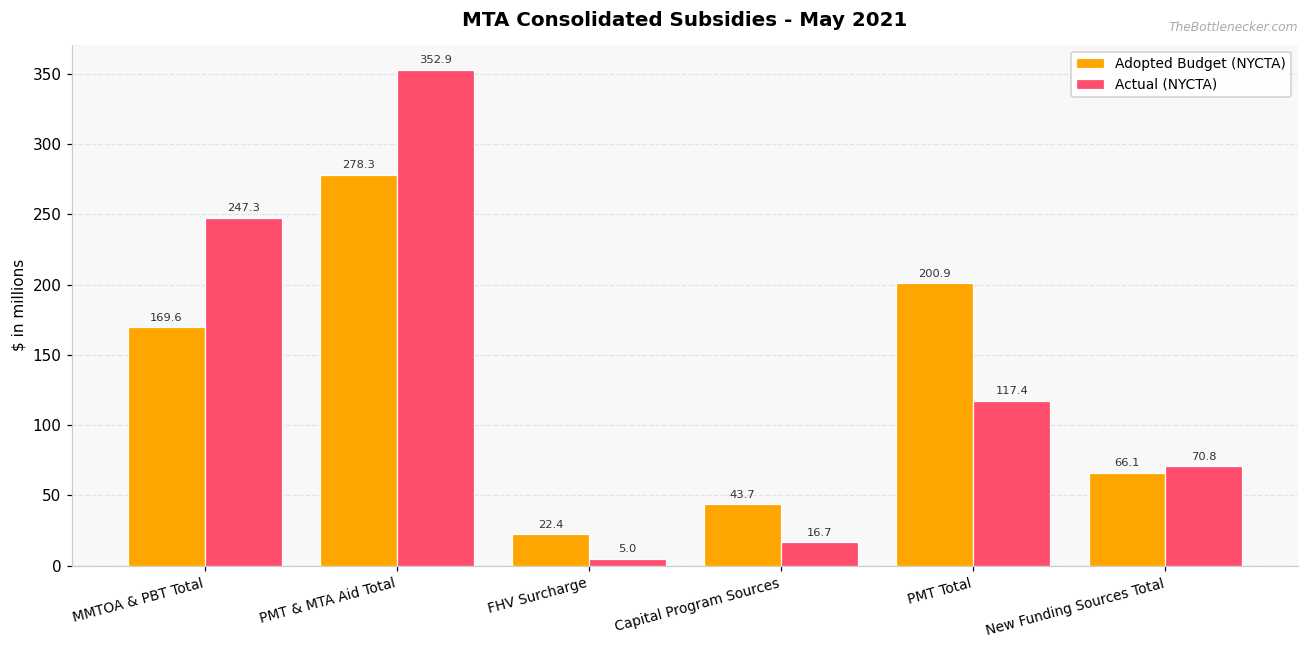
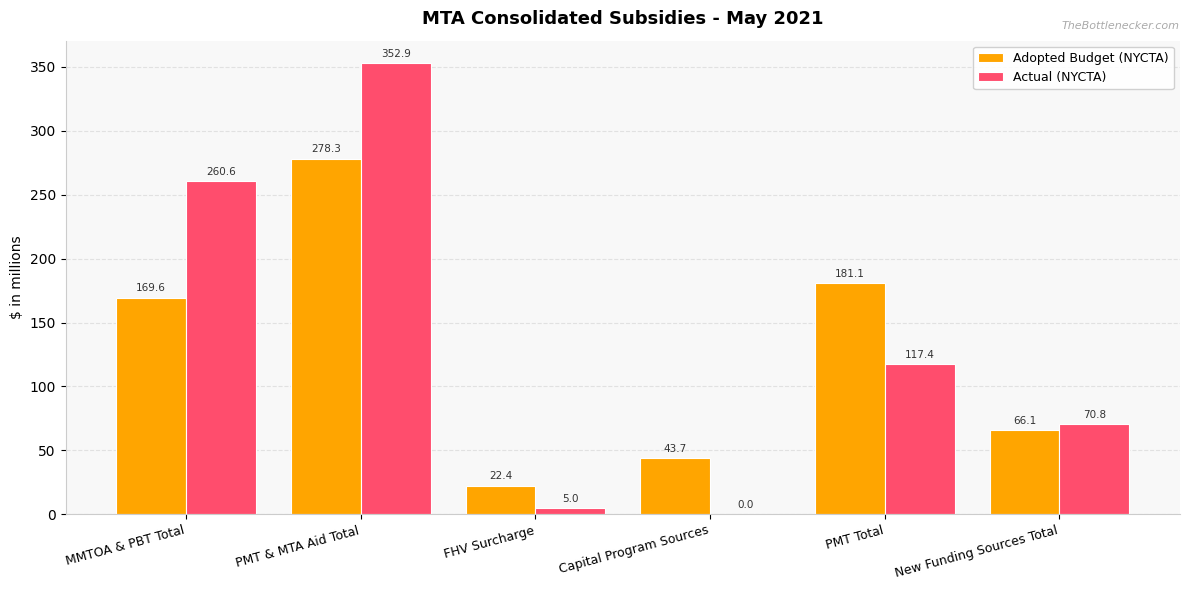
Actual (NYCTA), MMTOA & PBT Total: 247.3 -> 260.6
Actual (NYCTA), Capital Program Sources: 16.7 -> 0.0
Adopted Budget (NYCTA), PMT Total: 200.9 -> 181.1
